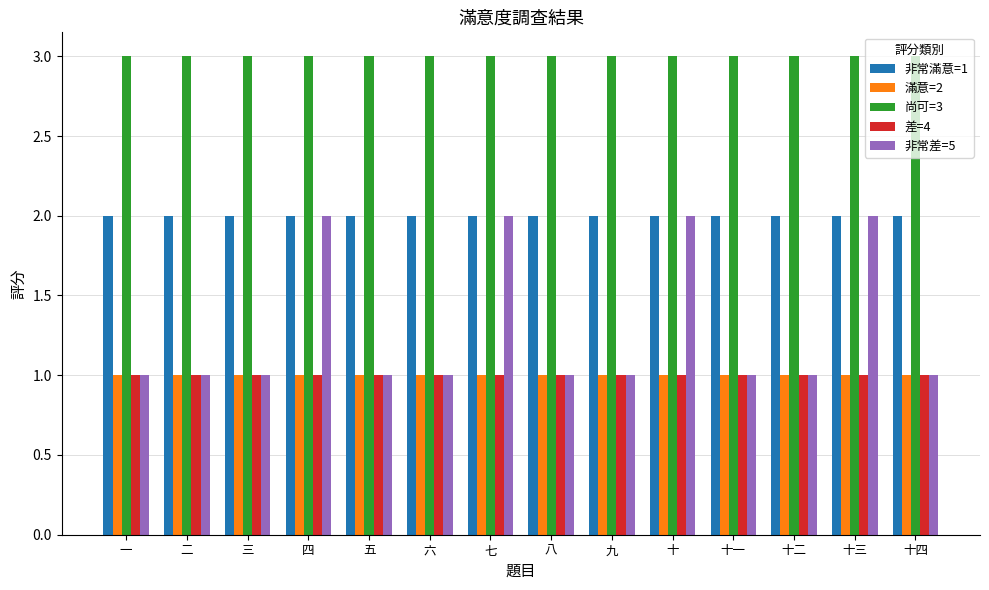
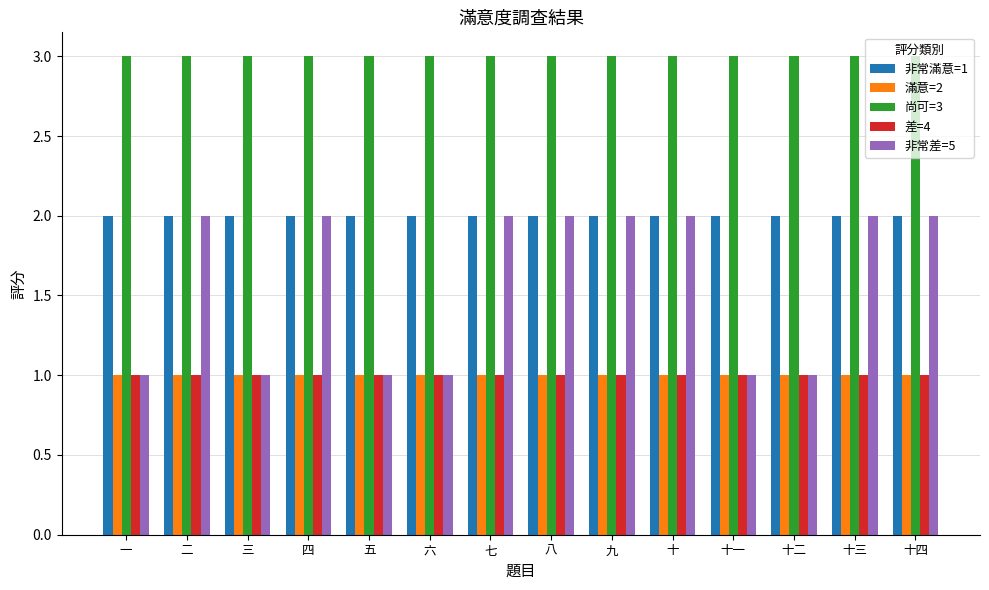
非常差=5, 二: 1 -> 2
非常差=5, 八: 1 -> 2
非常差=5, 九: 1 -> 2
非常差=5, 十四: 1 -> 2
